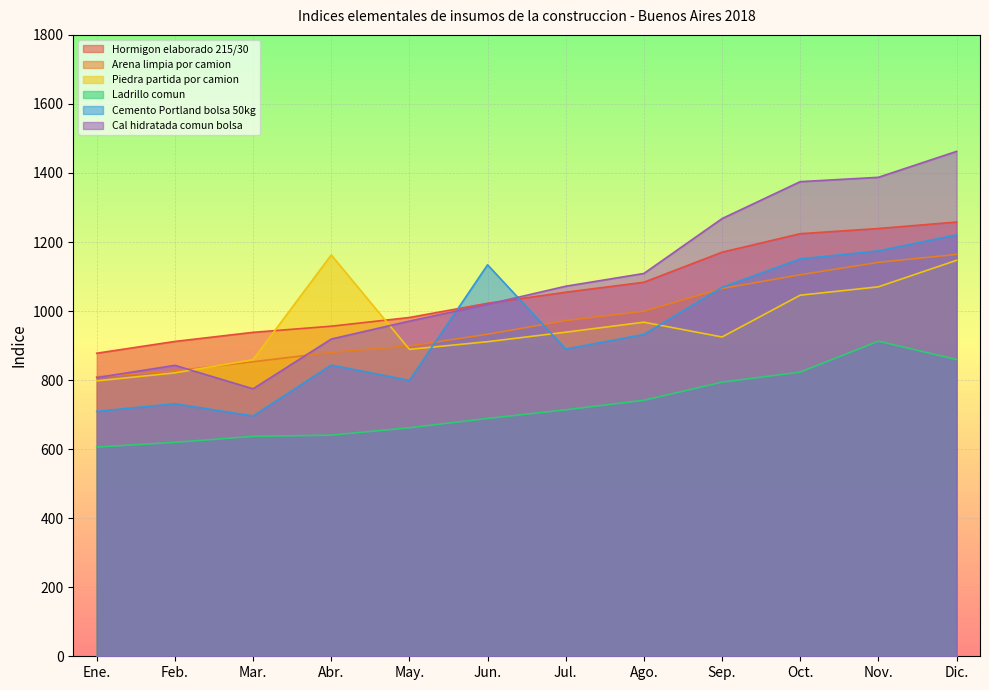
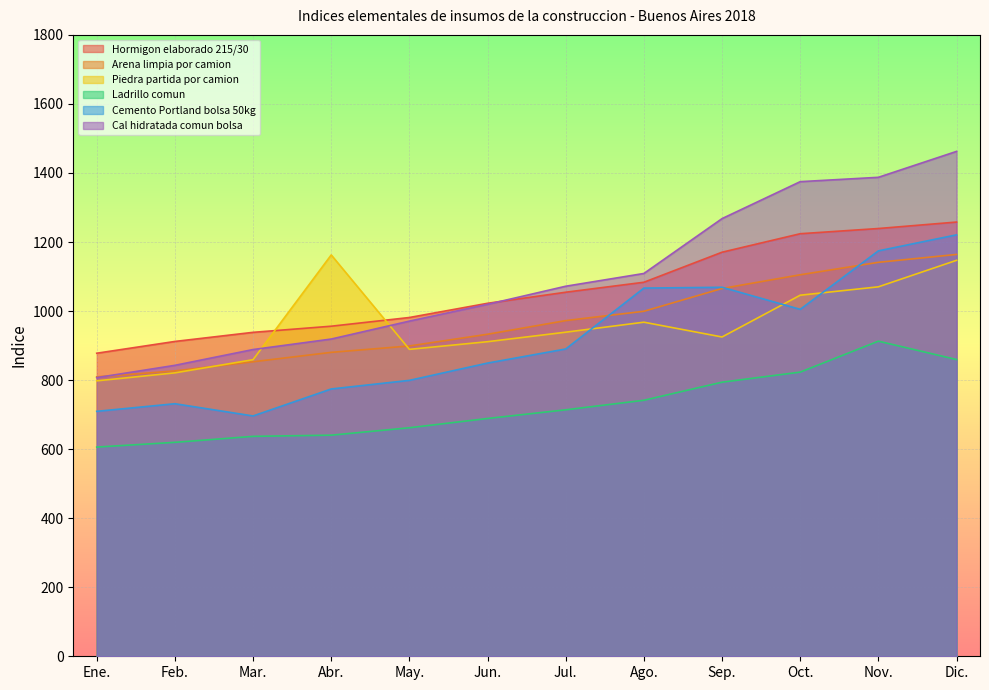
Cal hidratada comun bolsa, Mar.: 770 -> 890
Cemento Portland bolsa 50kg, Abr.: 840 -> 770
Cemento Portland bolsa 50kg, Jun.: 1130 -> 850
Cemento Portland bolsa 50kg, Ago.: 930 -> 1070
Cemento Portland bolsa 50kg, Oct.: 1150 -> 1000
